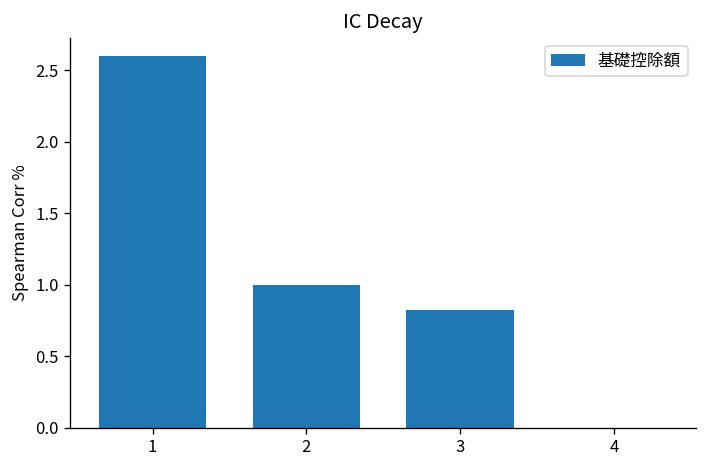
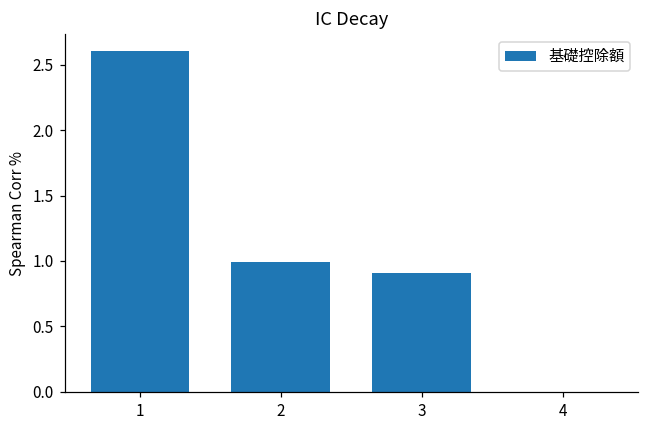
3: 0.82 -> 0.91
